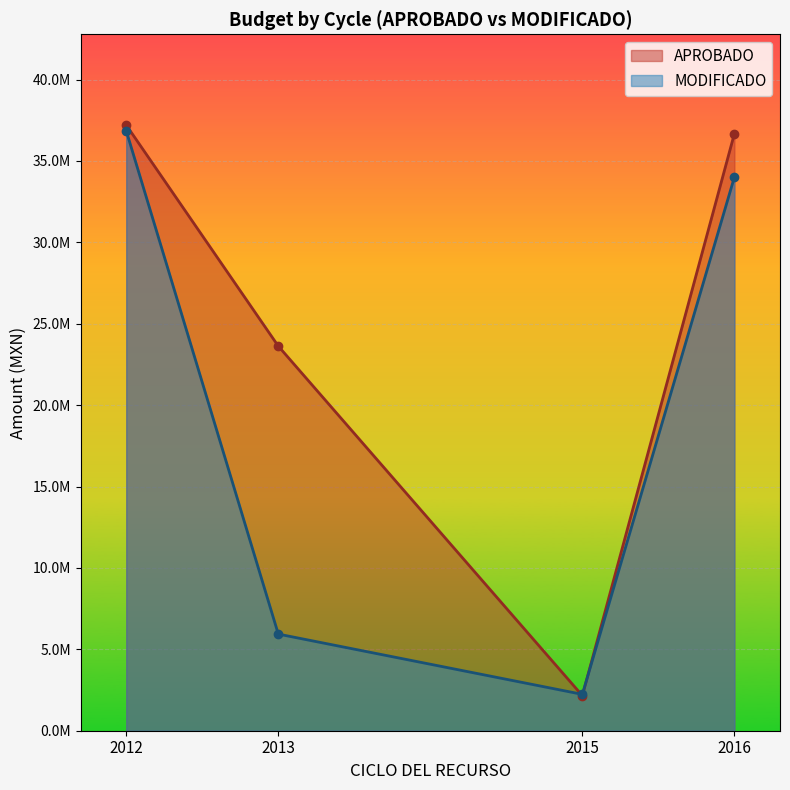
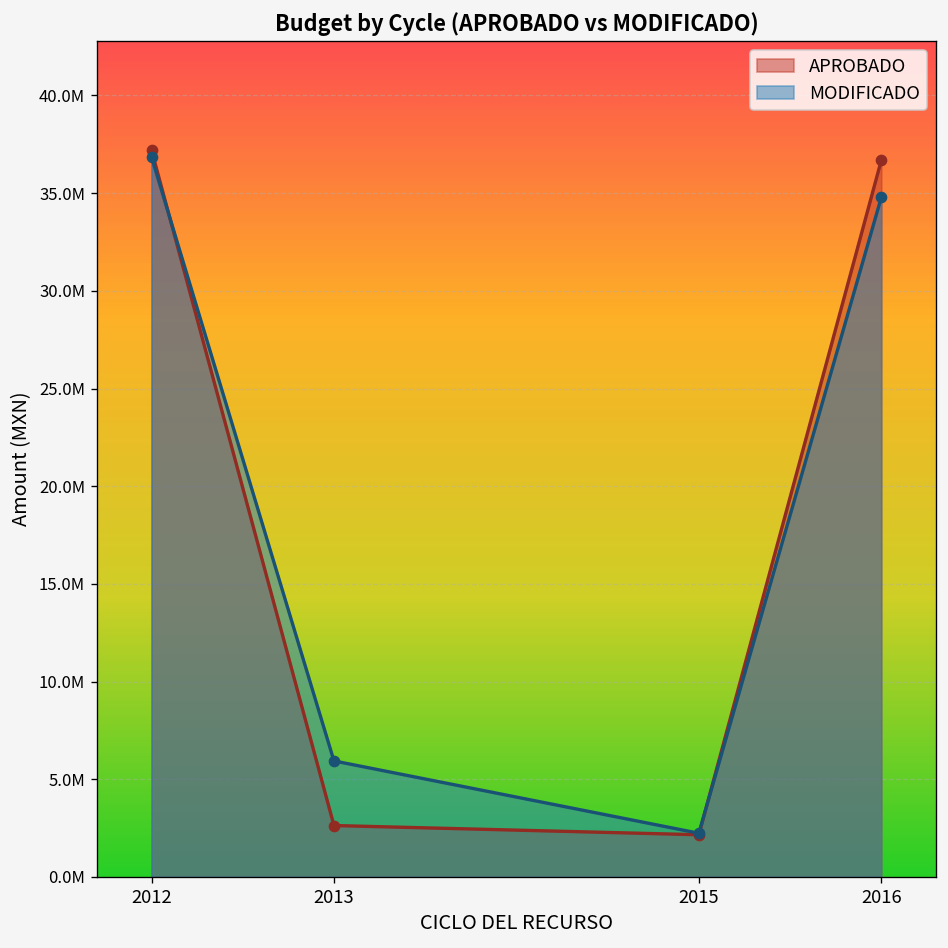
APROBADO, 2013: 23600000 -> 2600000
MODIFICADO, 2016: 34000000 -> 34800000
